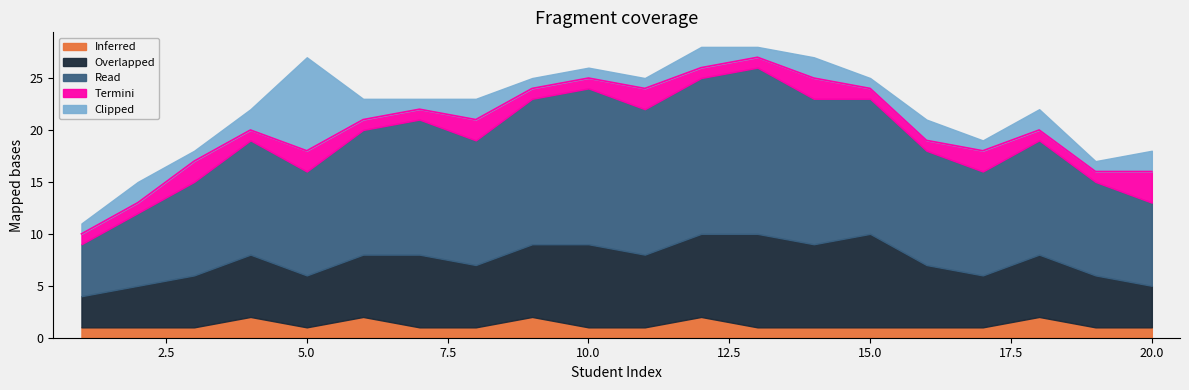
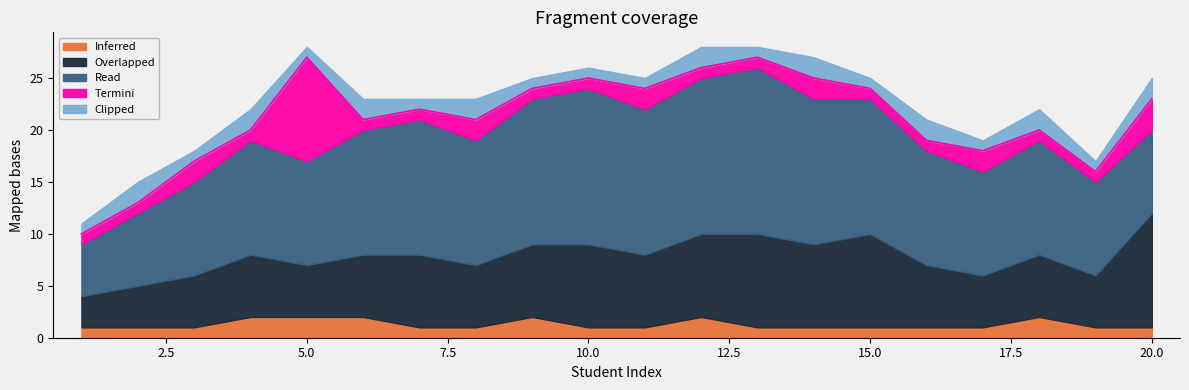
Inferred, 5.0: 1 -> 2
Termini, 5.0: 2 -> 10
Clipped, 5.0: 9 -> 1
Overlapped, 20.0: 4 -> 11
